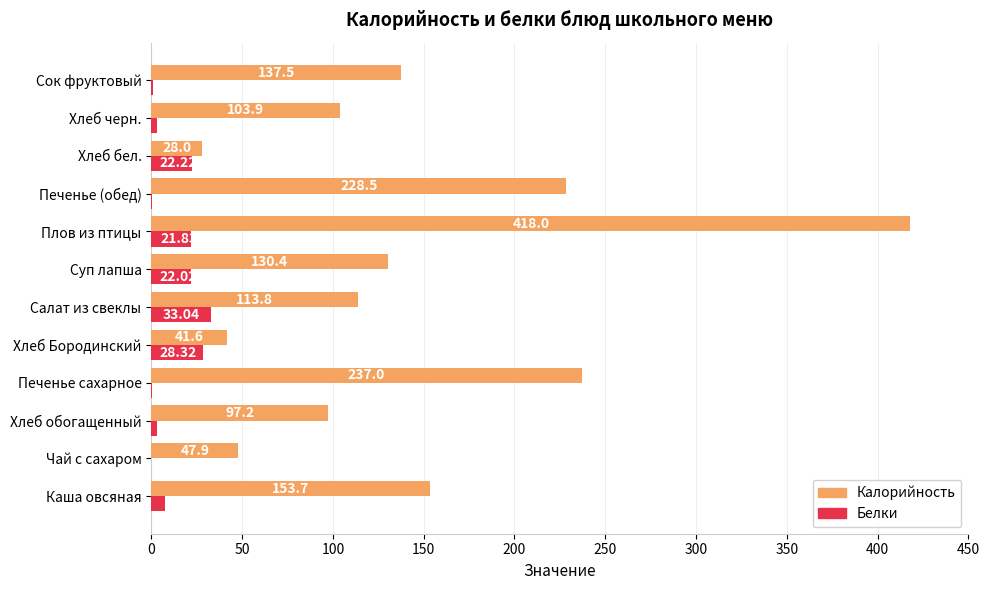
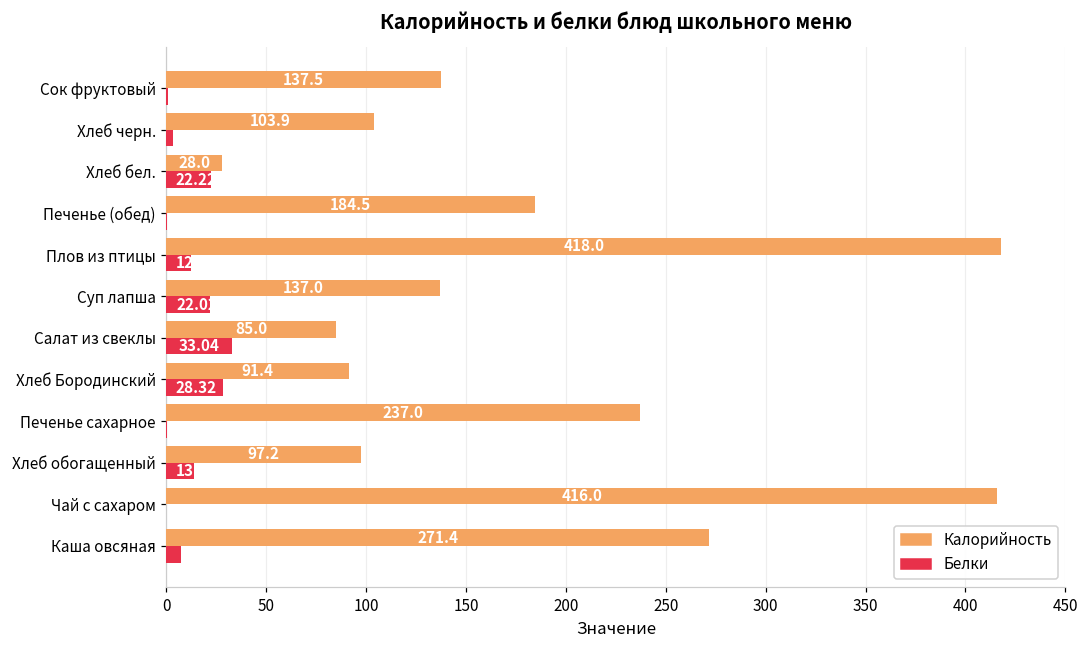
Калорийность, Печенье (обед): 228.5 -> 184.5
Белки, Плов из птицы: 22 -> 12
Калорийность, Суп лапша: 130.4 -> 137.0
Калорийность, Салат из свеклы: 113.8 -> 85.0
Калорийность, Хлеб Бородинский: 41.6 -> 91.4
Белки, Хлеб обогащенный: 3 -> 14
Калорийность, Чай с сахаром: 47.9 -> 416.0
Калорийность, Каша овсяная: 153.7 -> 271.4
